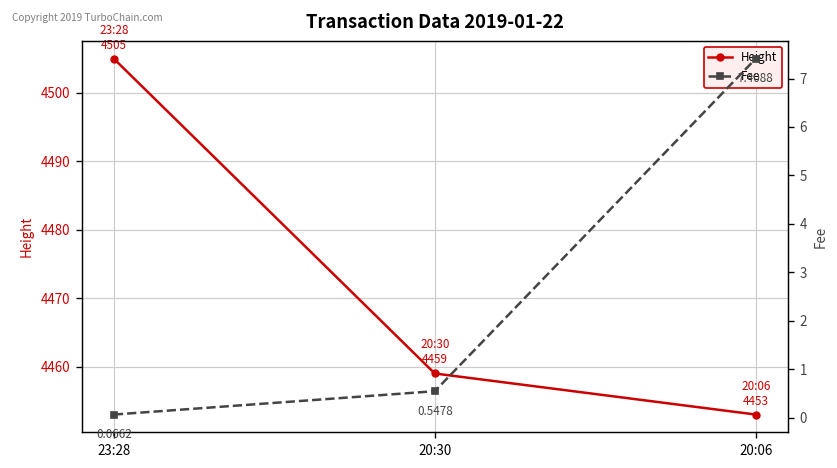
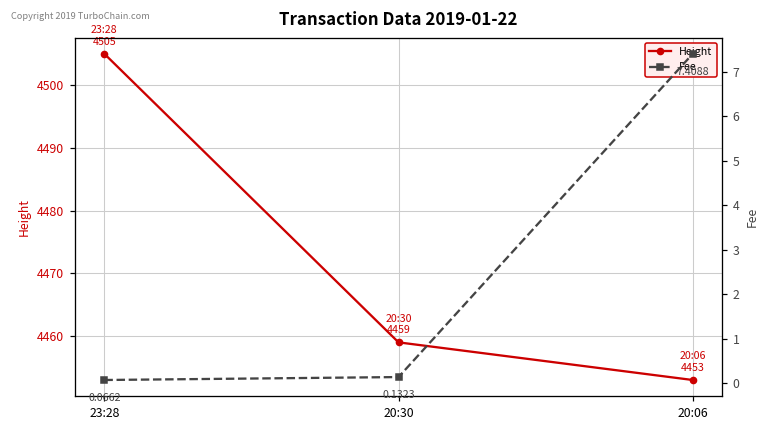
Fee, 20:30: 0.5478 -> 0.1323
